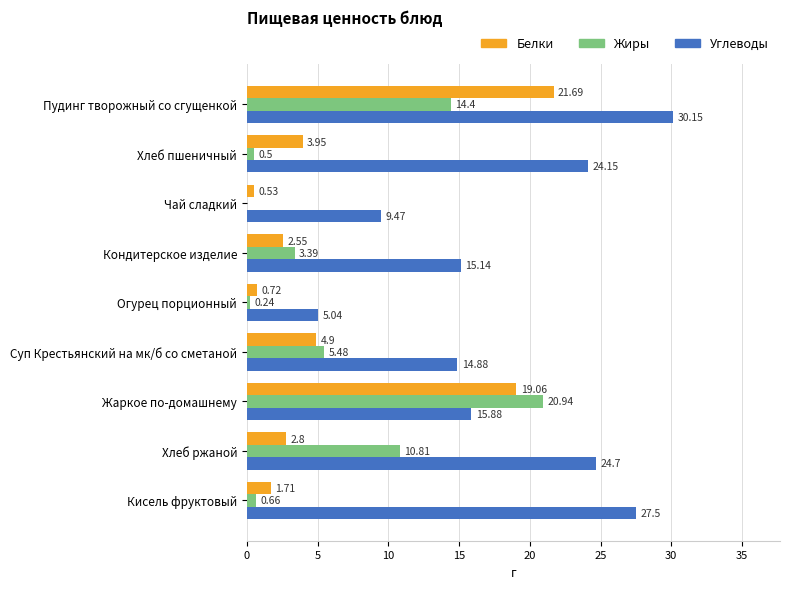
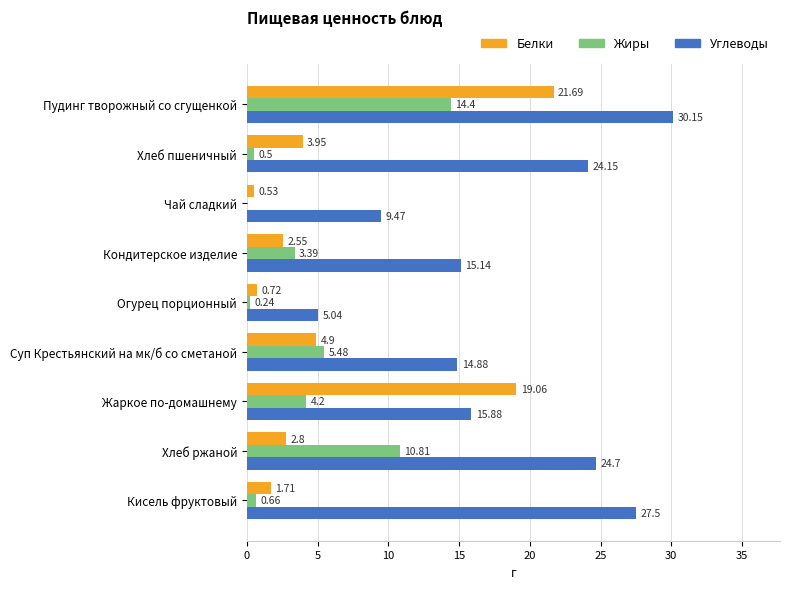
Жиры, Жаркое по-домашнему: 20.94 -> 4.2
